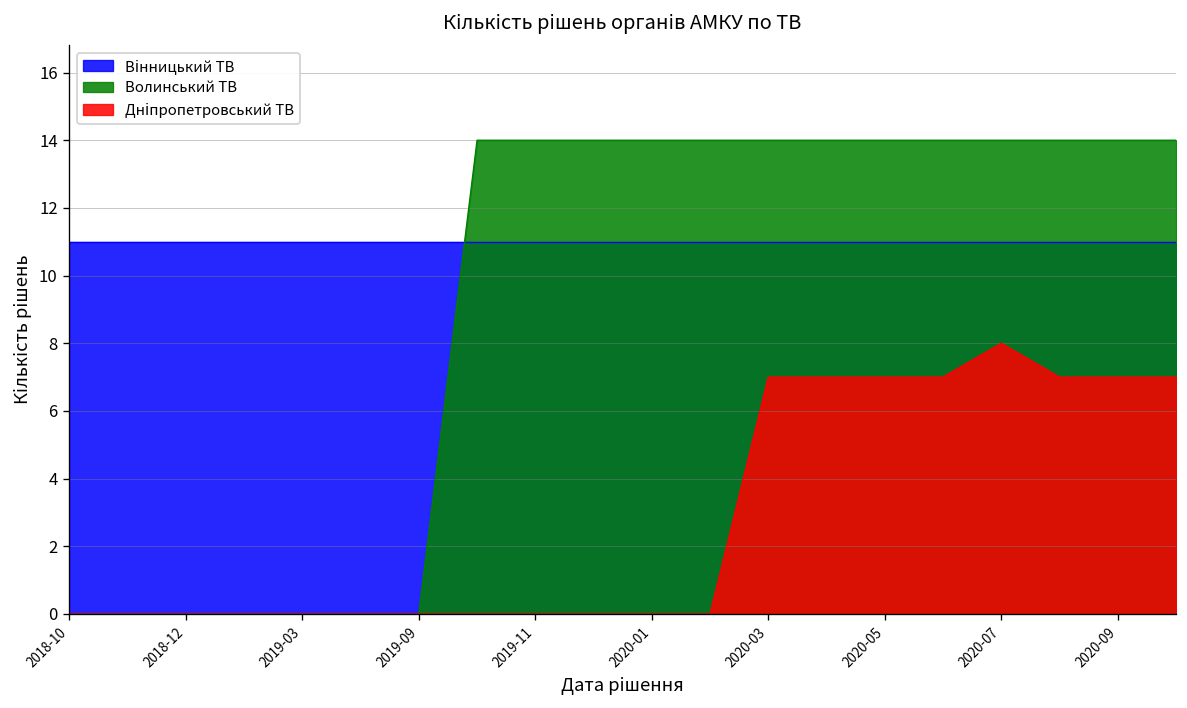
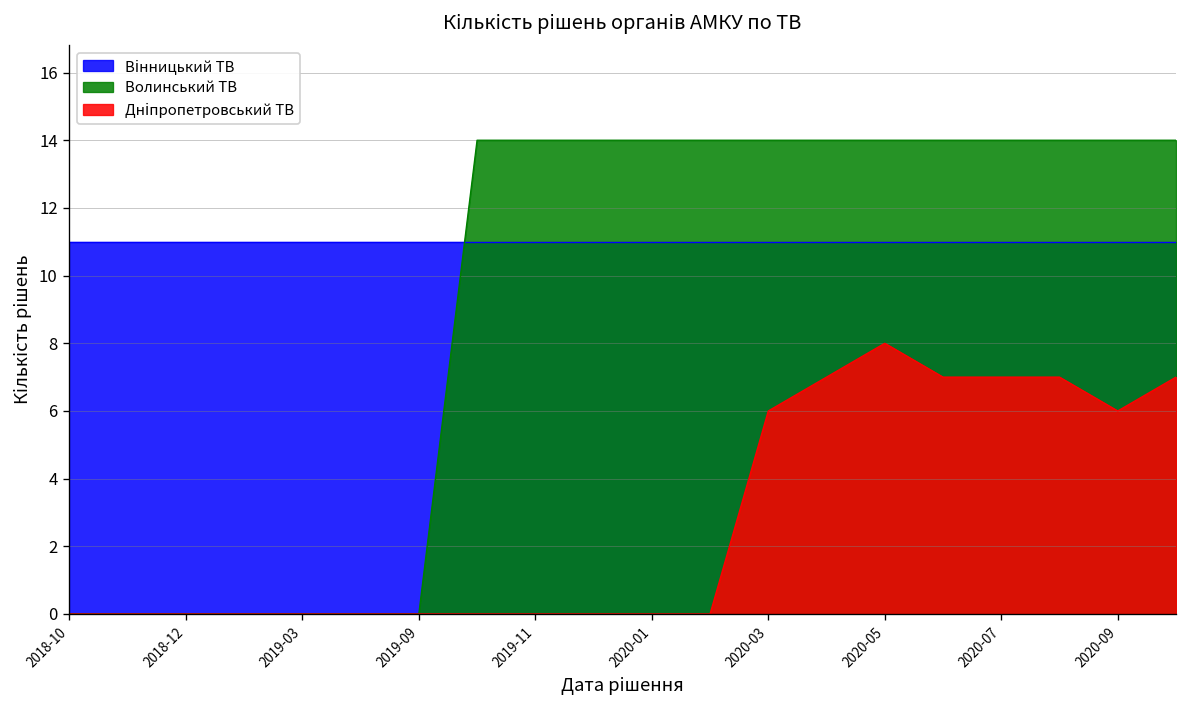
Дніпропетровський ТВ, 2020-03: 7 -> 6
Дніпропетровський ТВ, 2020-05: 7 -> 8
Дніпропетровський ТВ, 2020-07: 8 -> 7
Дніпропетровський ТВ, 2020-09: 7 -> 6
